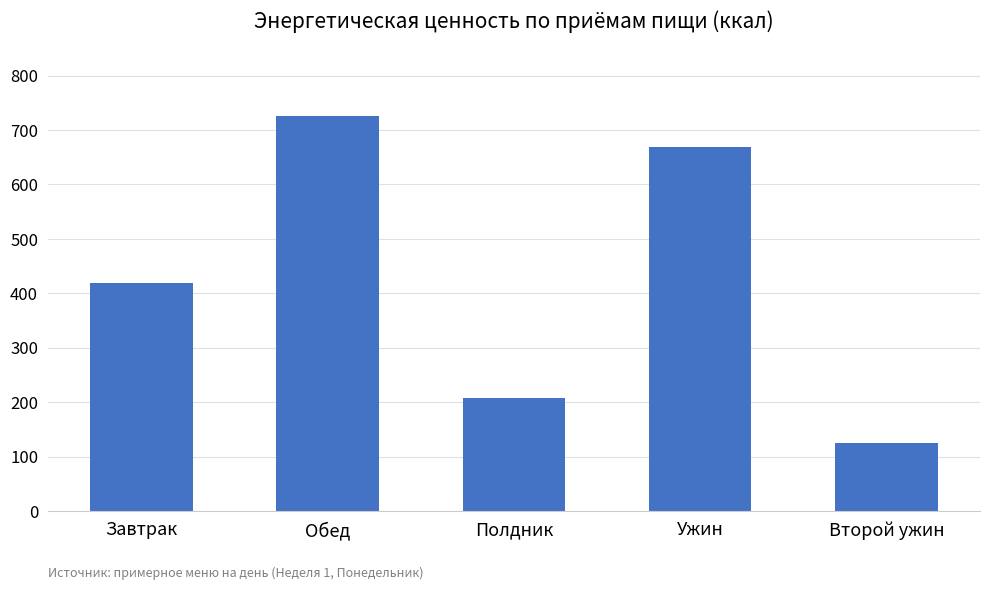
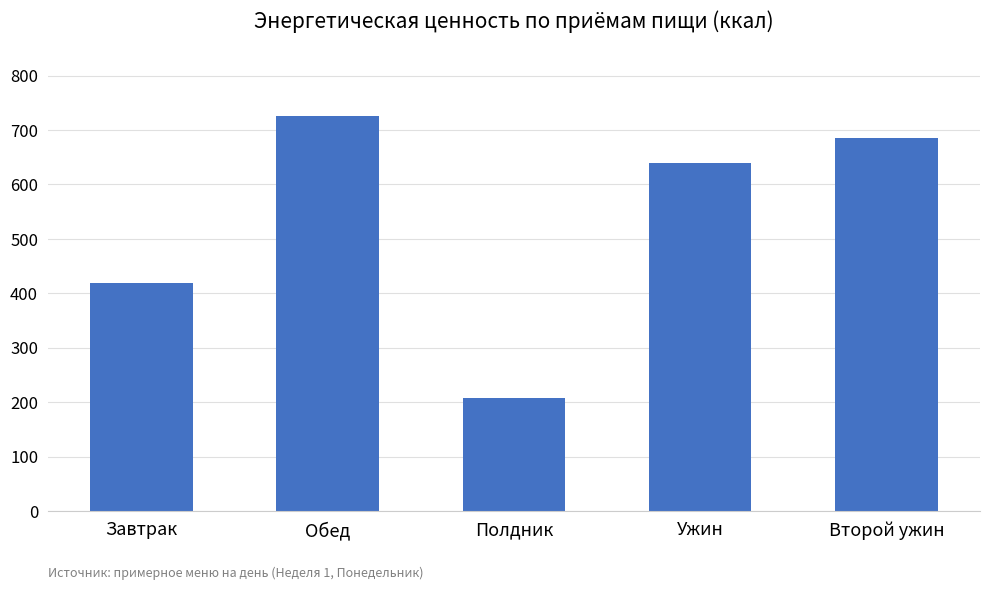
Ужин: 670 -> 640
Второй ужин: 120 -> 690
